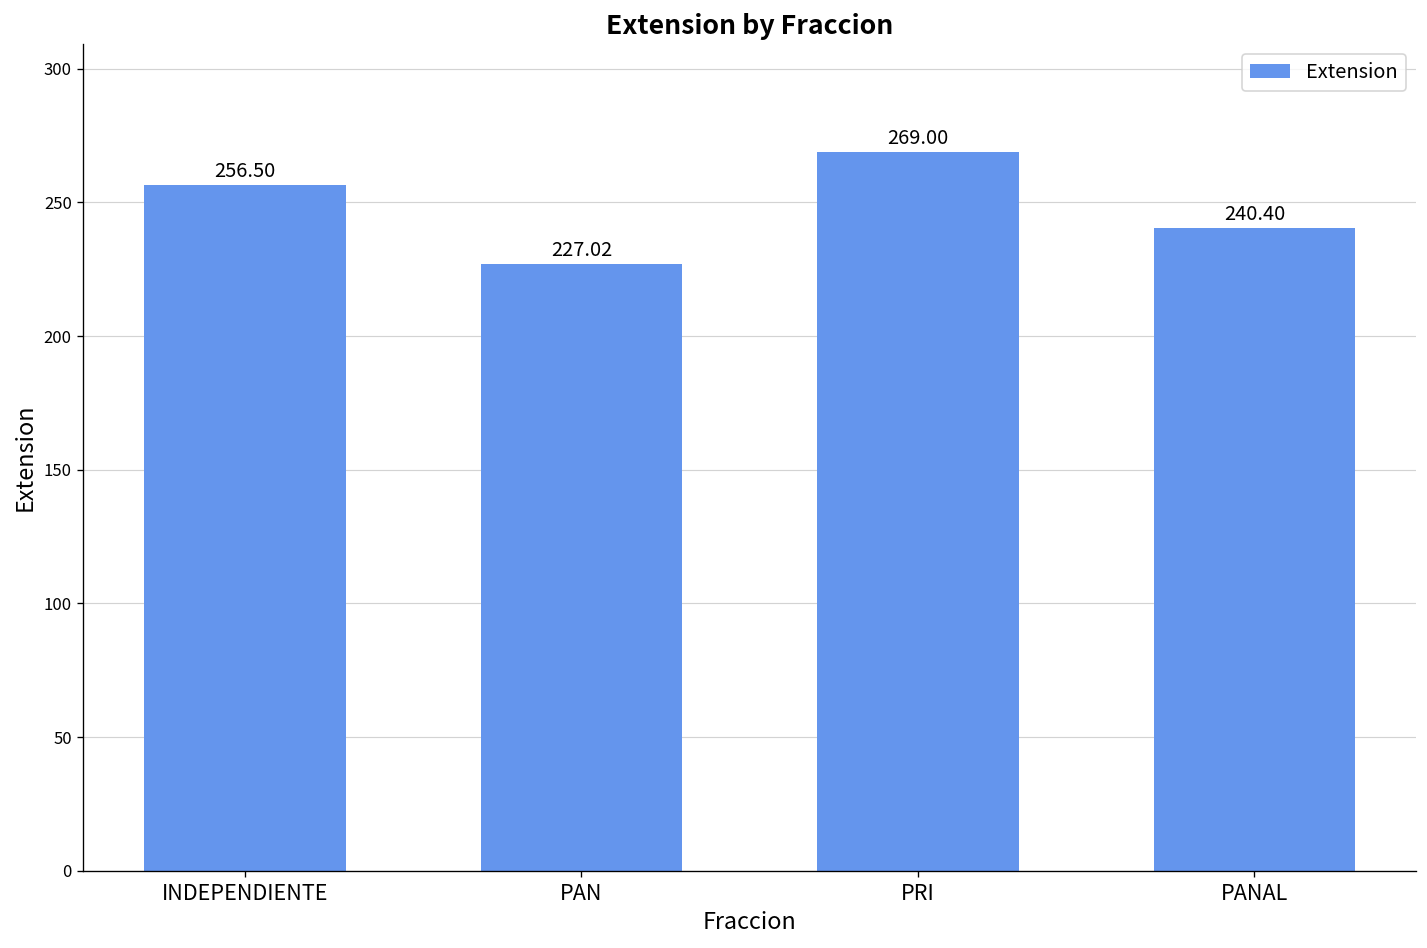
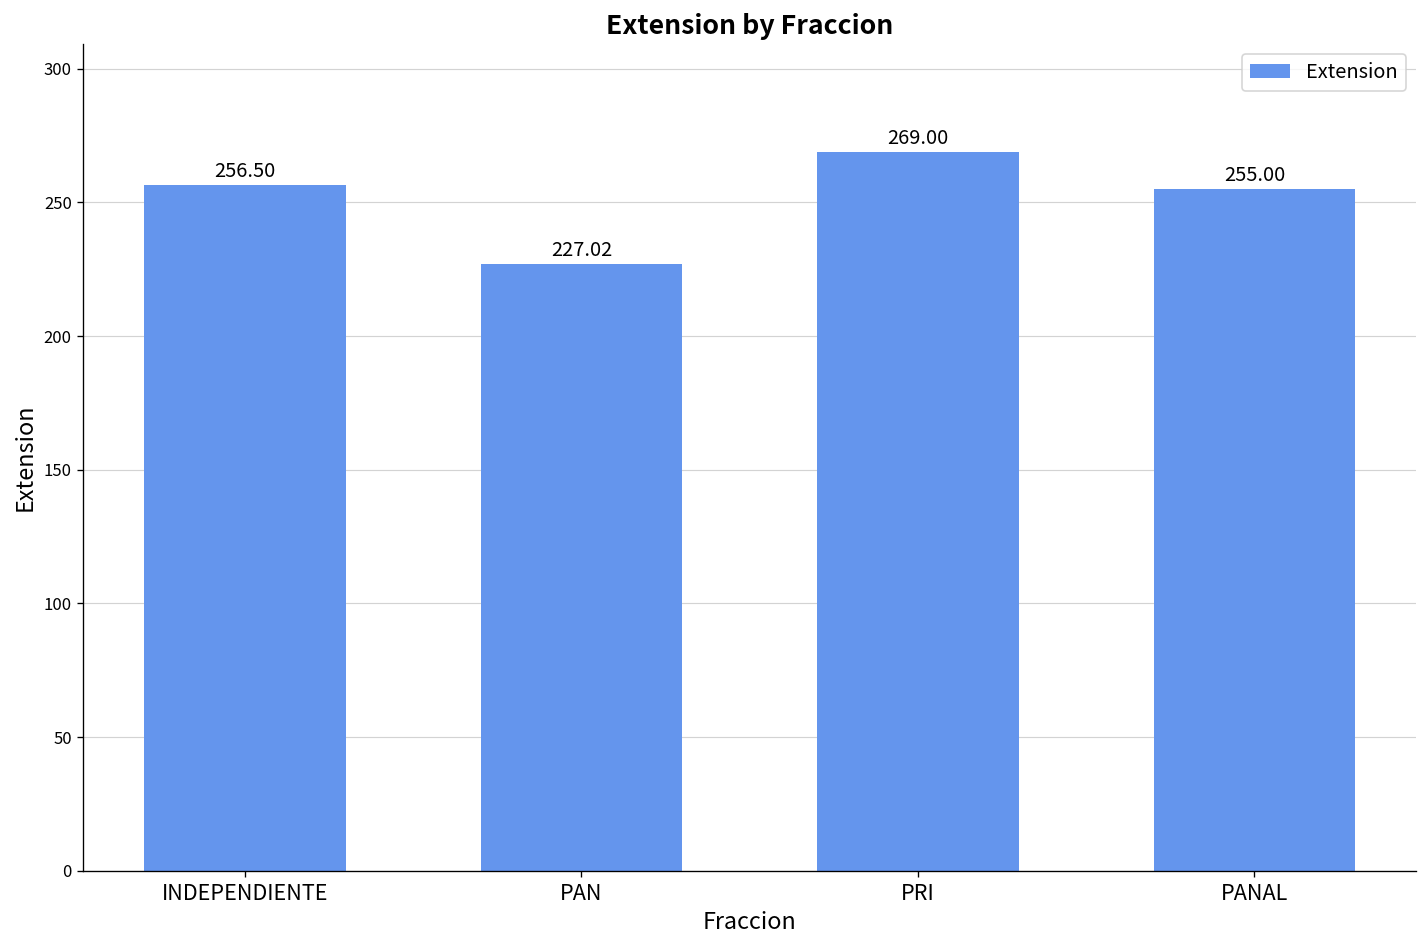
PANAL: 240.40 -> 255.00
